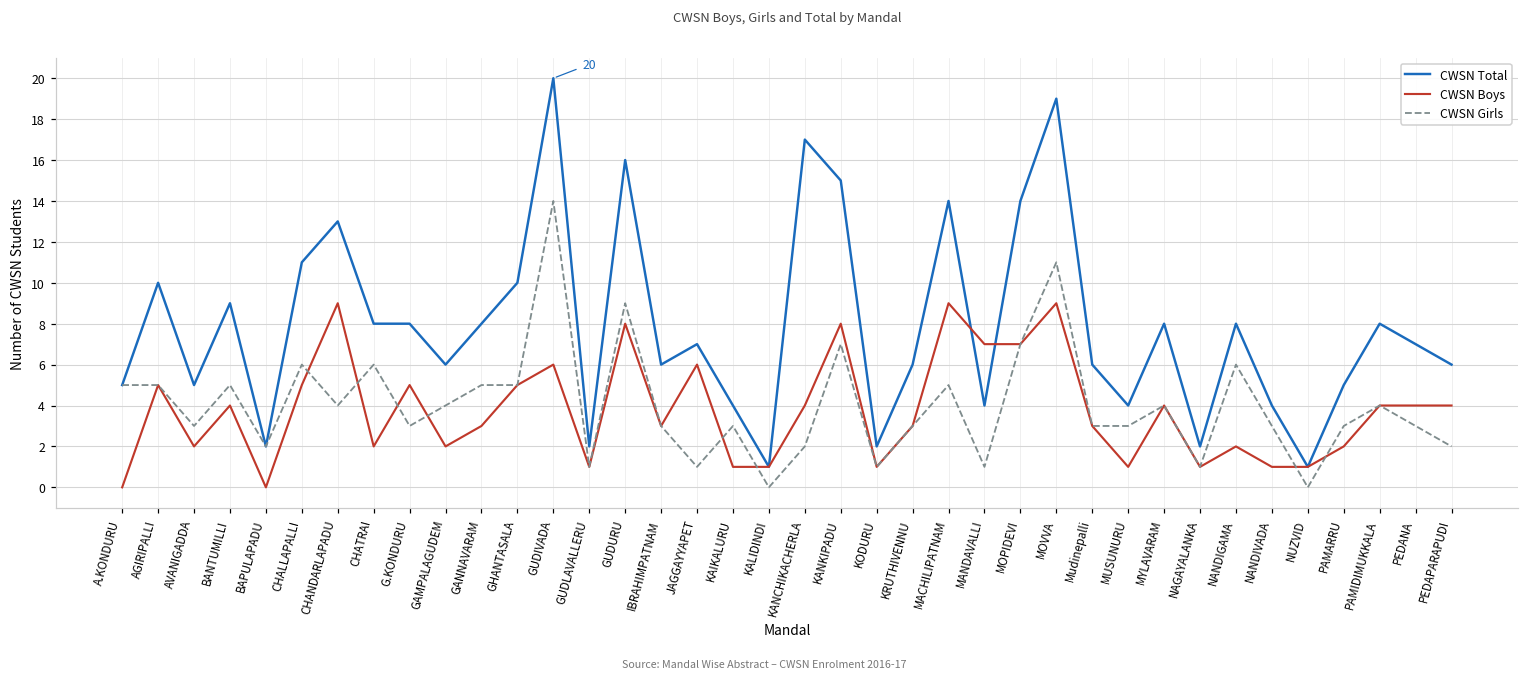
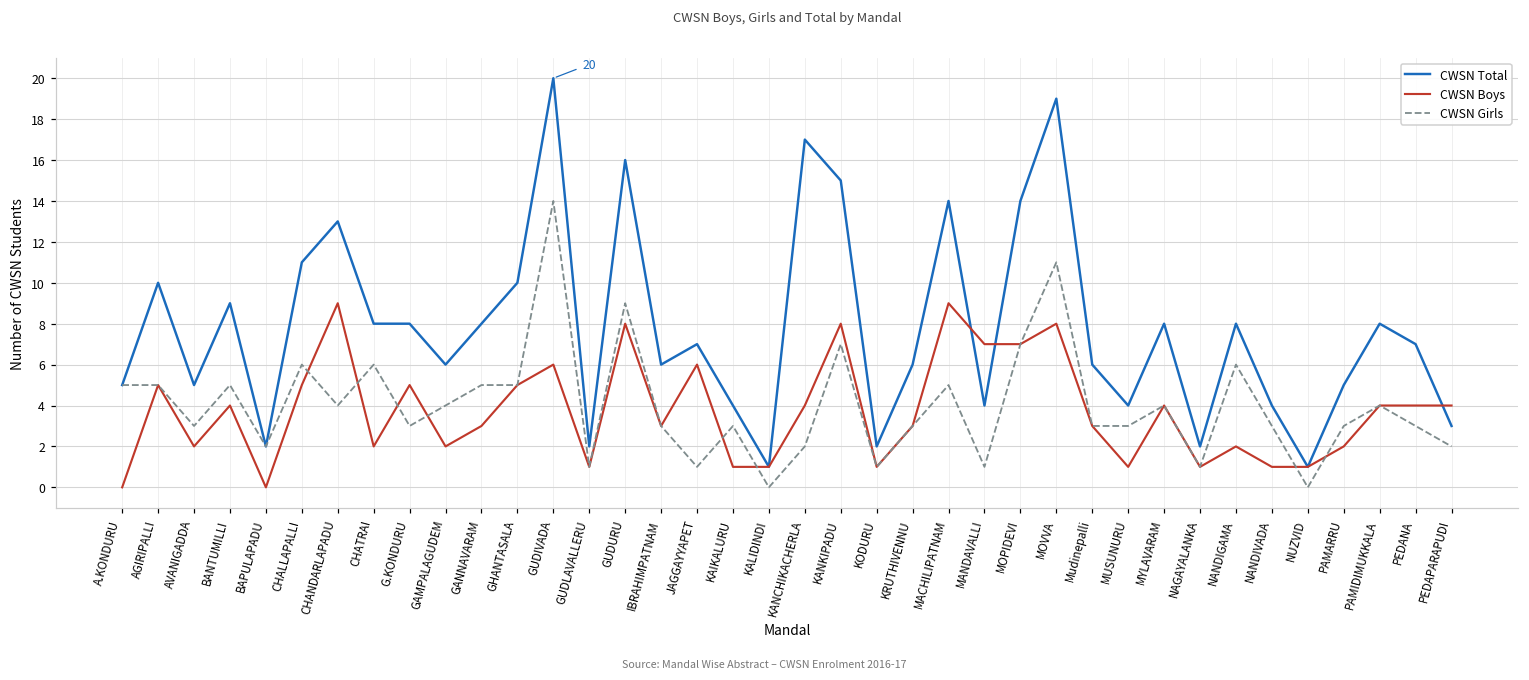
CWSN Boys, MOVVA: 9 -> 8
CWSN Total, PEDAPARAPUDI: 6 -> 3
